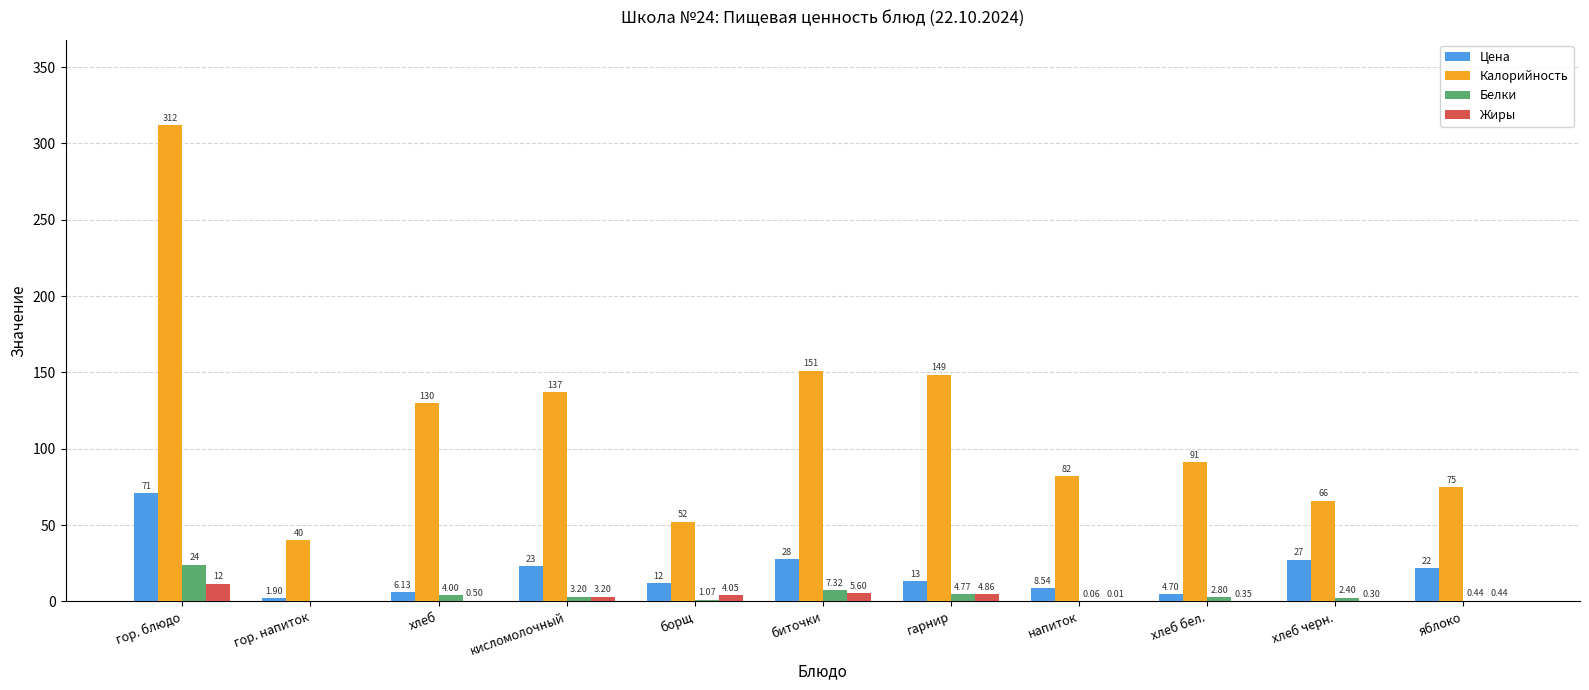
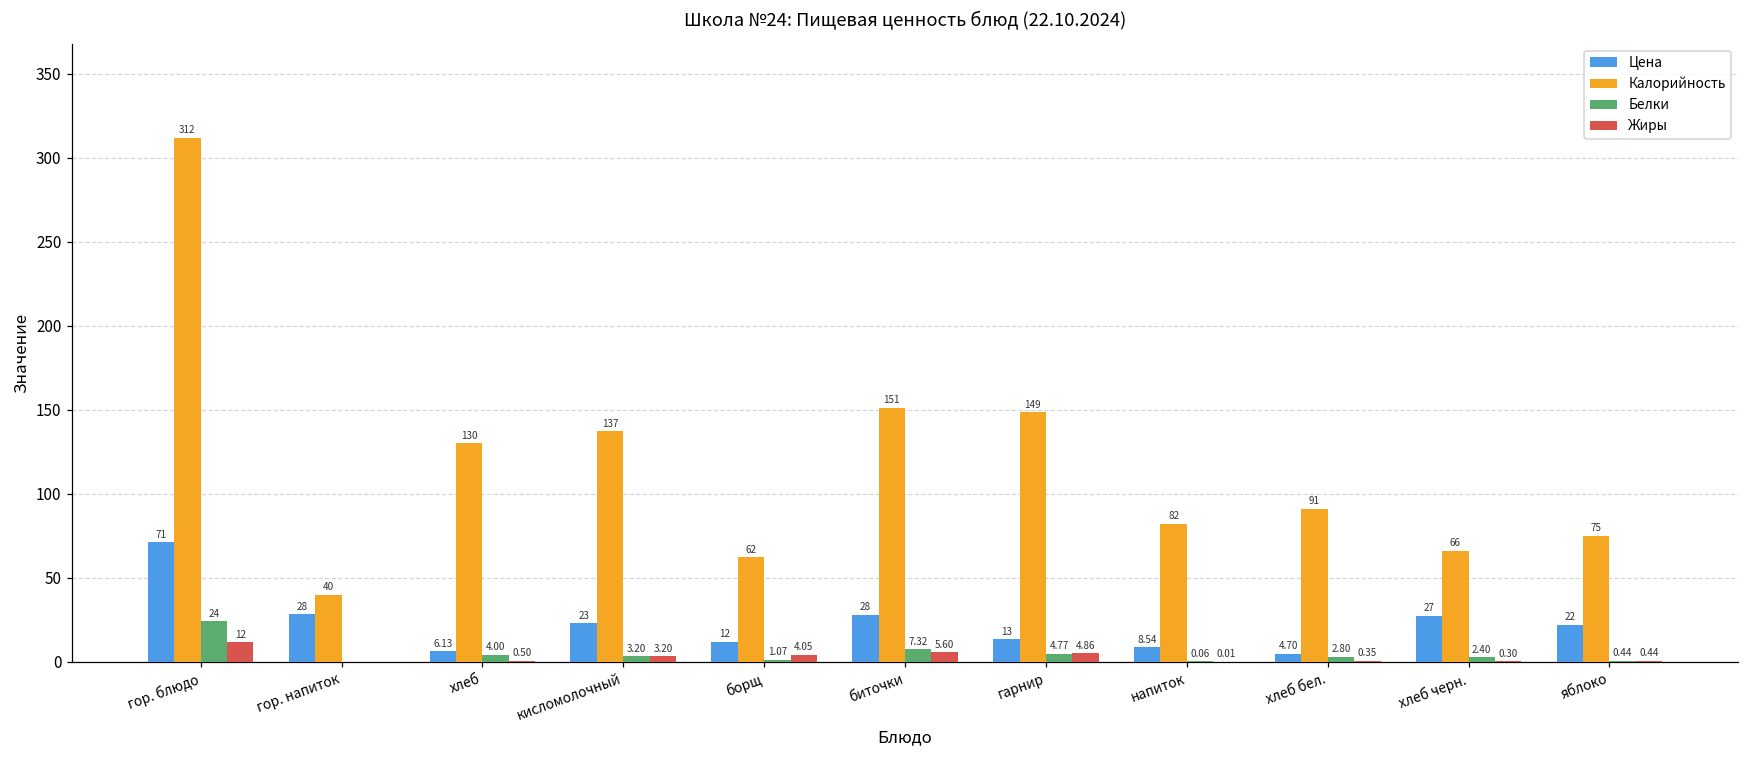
Цена, гор. напиток: 1.90 -> 28
Калорийность, борщ: 52 -> 62
